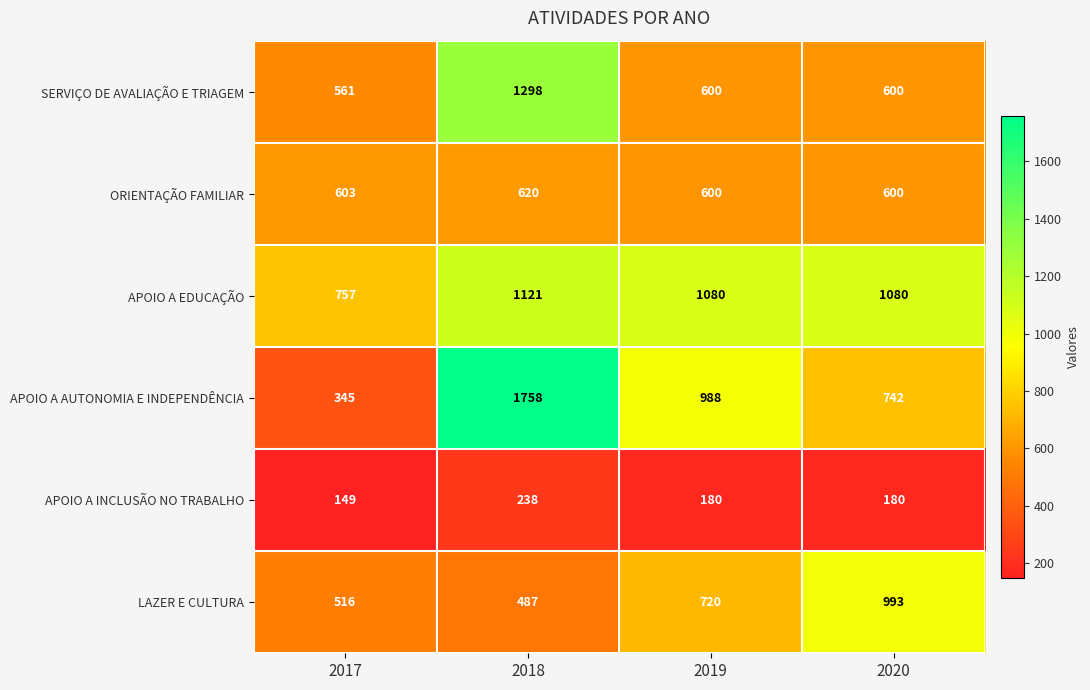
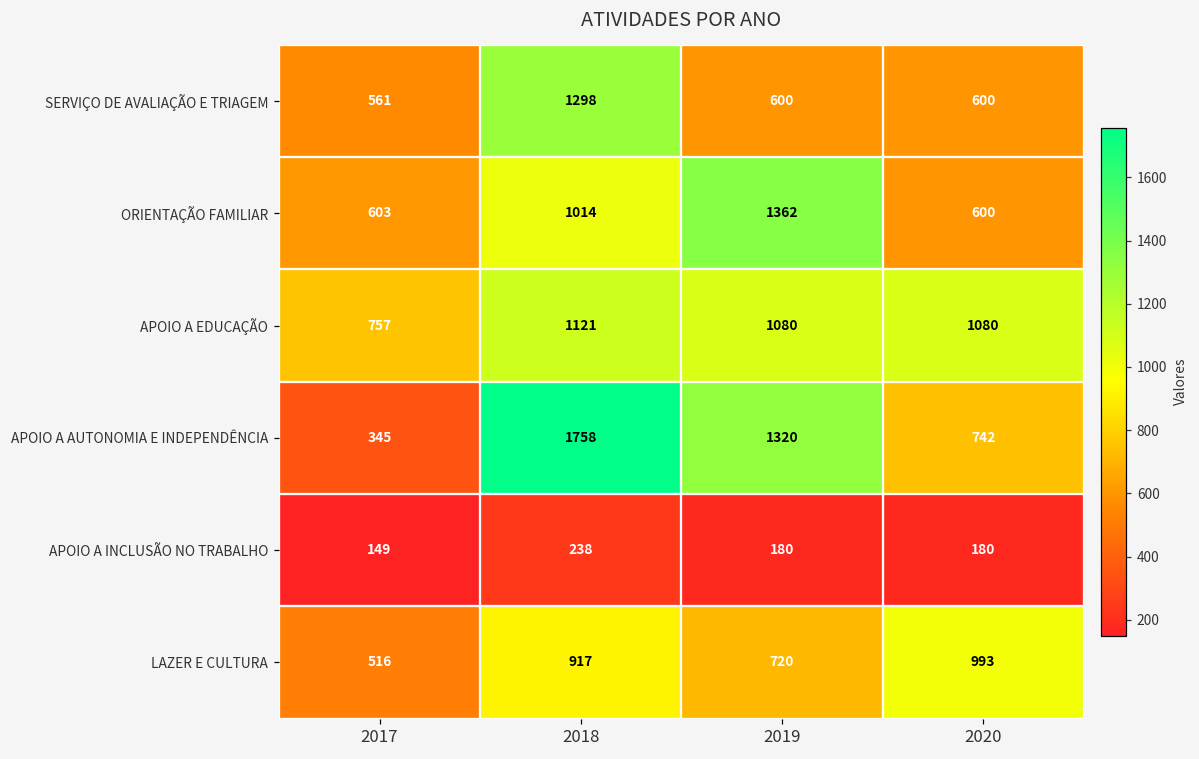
ORIENTAÇÃO FAMILIAR, 2018: 620 -> 1014
ORIENTAÇÃO FAMILIAR, 2019: 600 -> 1362
APOIO A AUTONOMIA E INDEPENDÊNCIA, 2019: 988 -> 1320
LAZER E CULTURA, 2018: 487 -> 917
